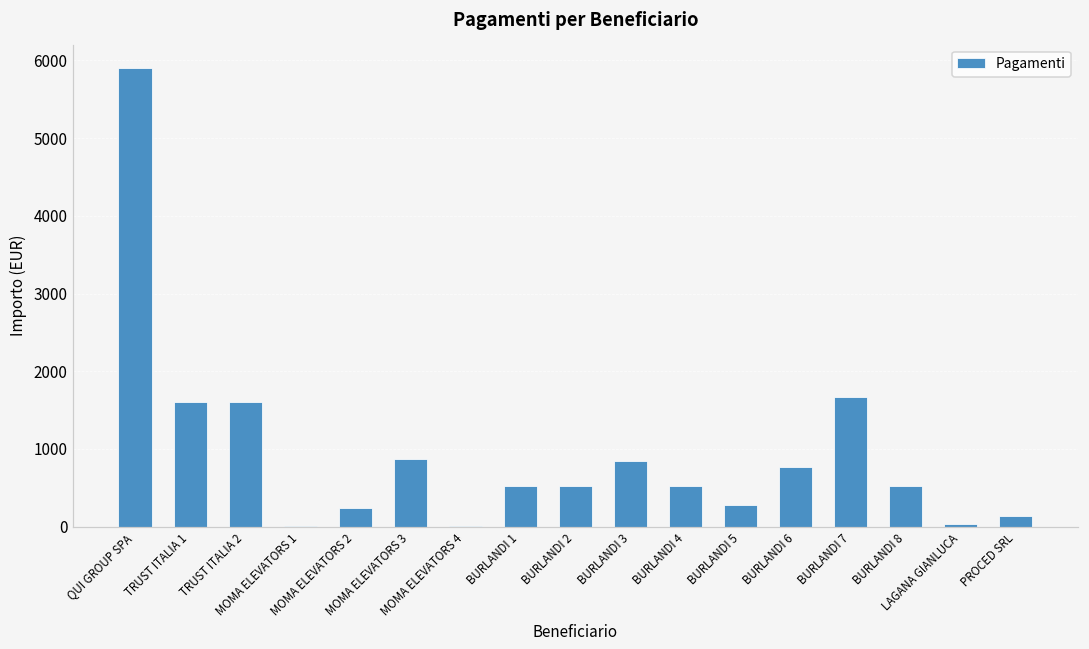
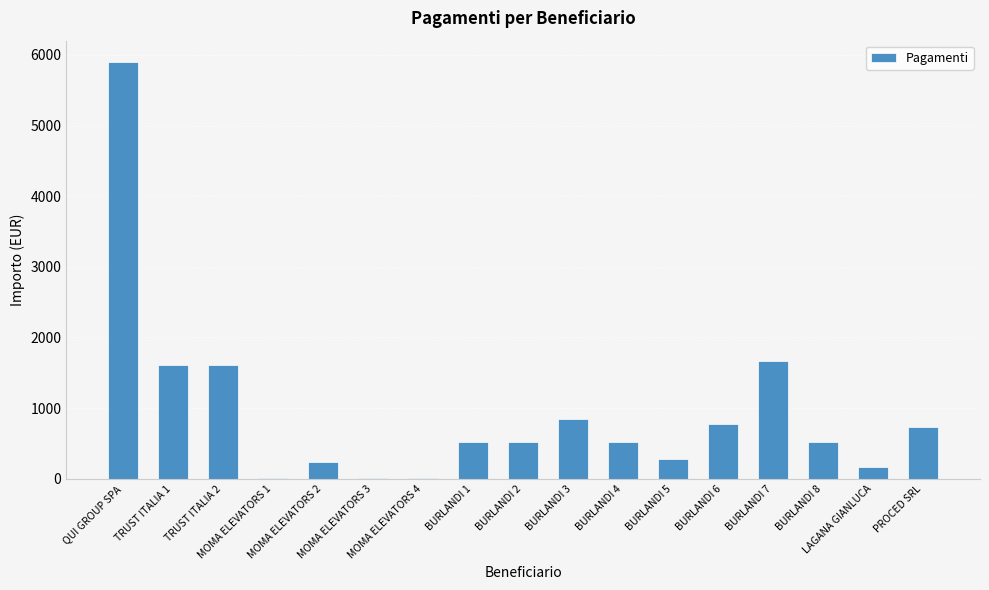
MOMA ELEVATORS 3: 900 -> 0
LAGANA GIANLUCA: 0 -> 200
PROCED SRL: 100 -> 700
